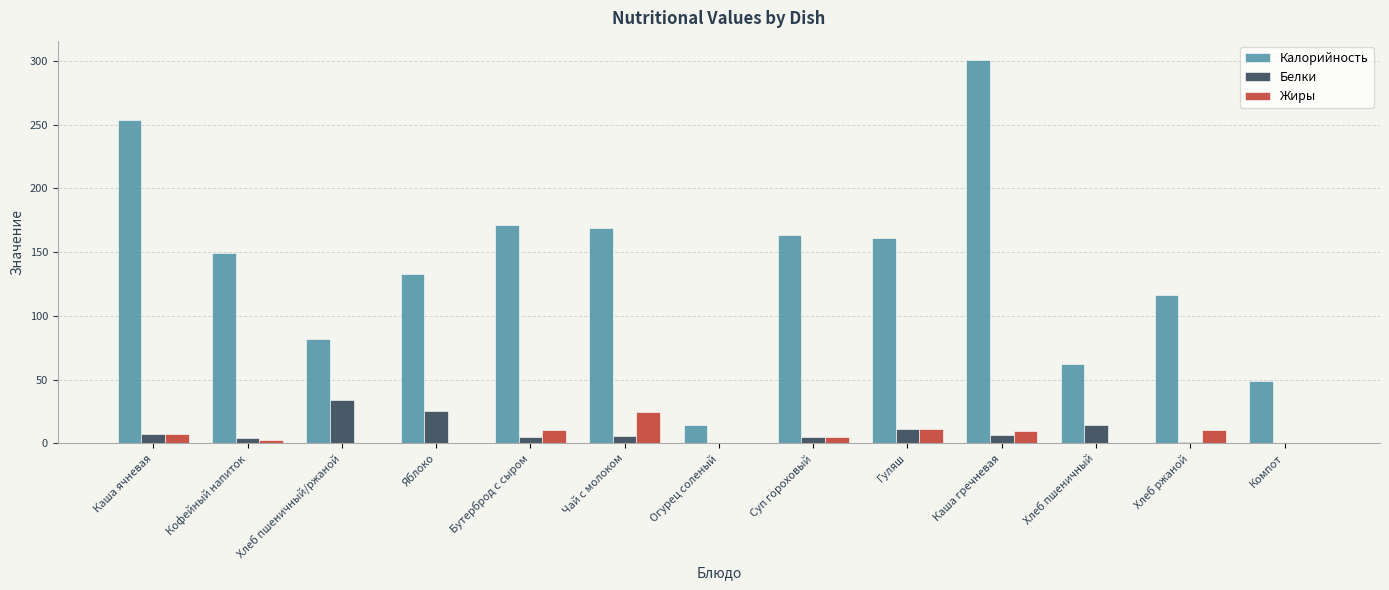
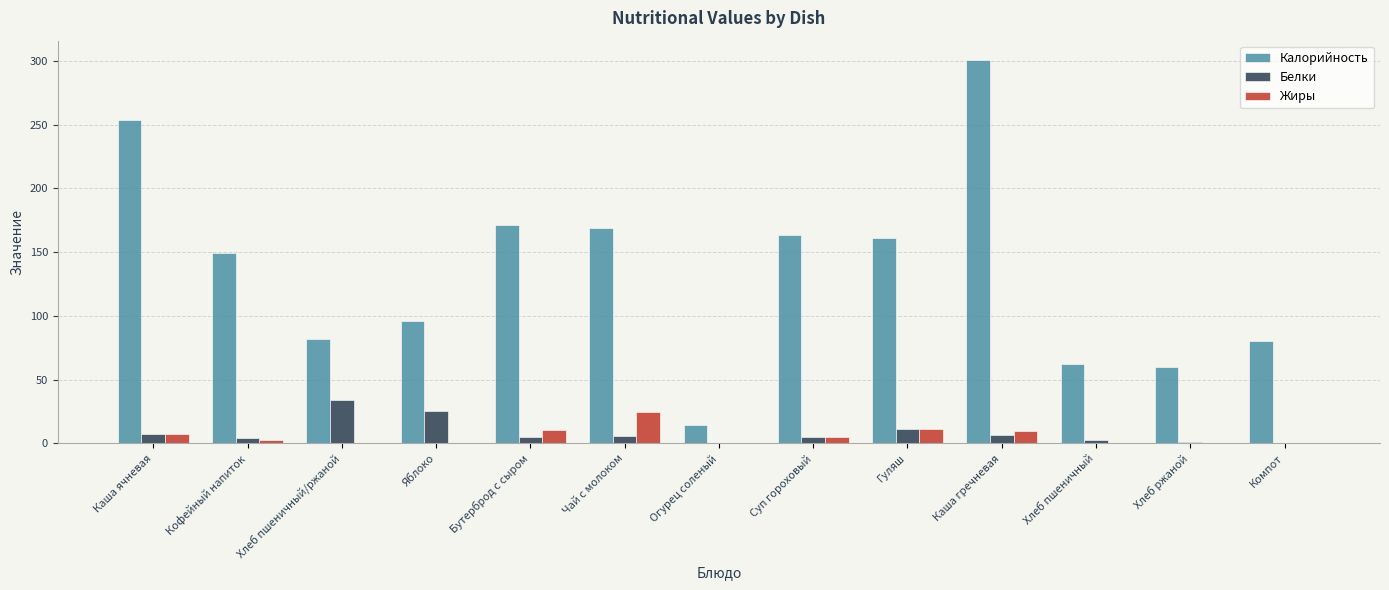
Калорийность, Яблоко: 133 -> 96
Белки, Хлеб пшеничный: 14 -> 2
Калорийность, Хлеб ржаной: 116 -> 60
Жиры, Хлеб ржаной: 10 -> 0
Калорийность, Компот: 49 -> 80
